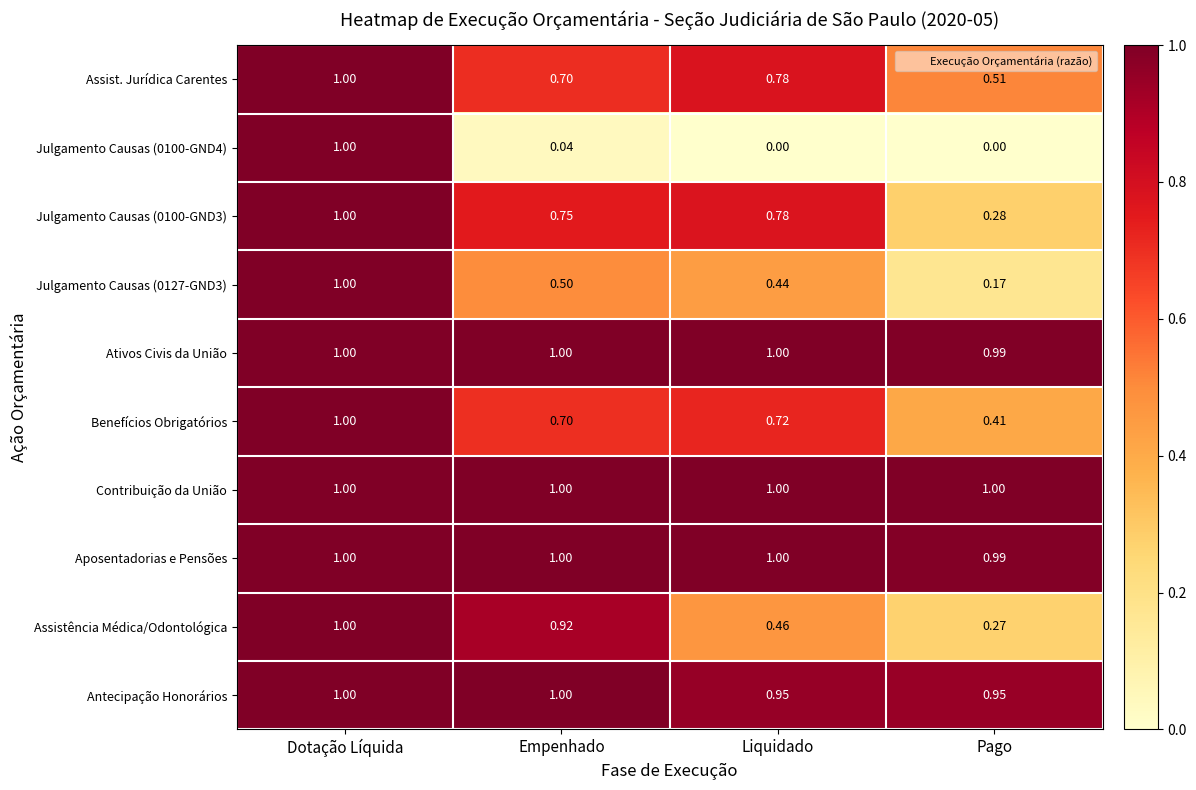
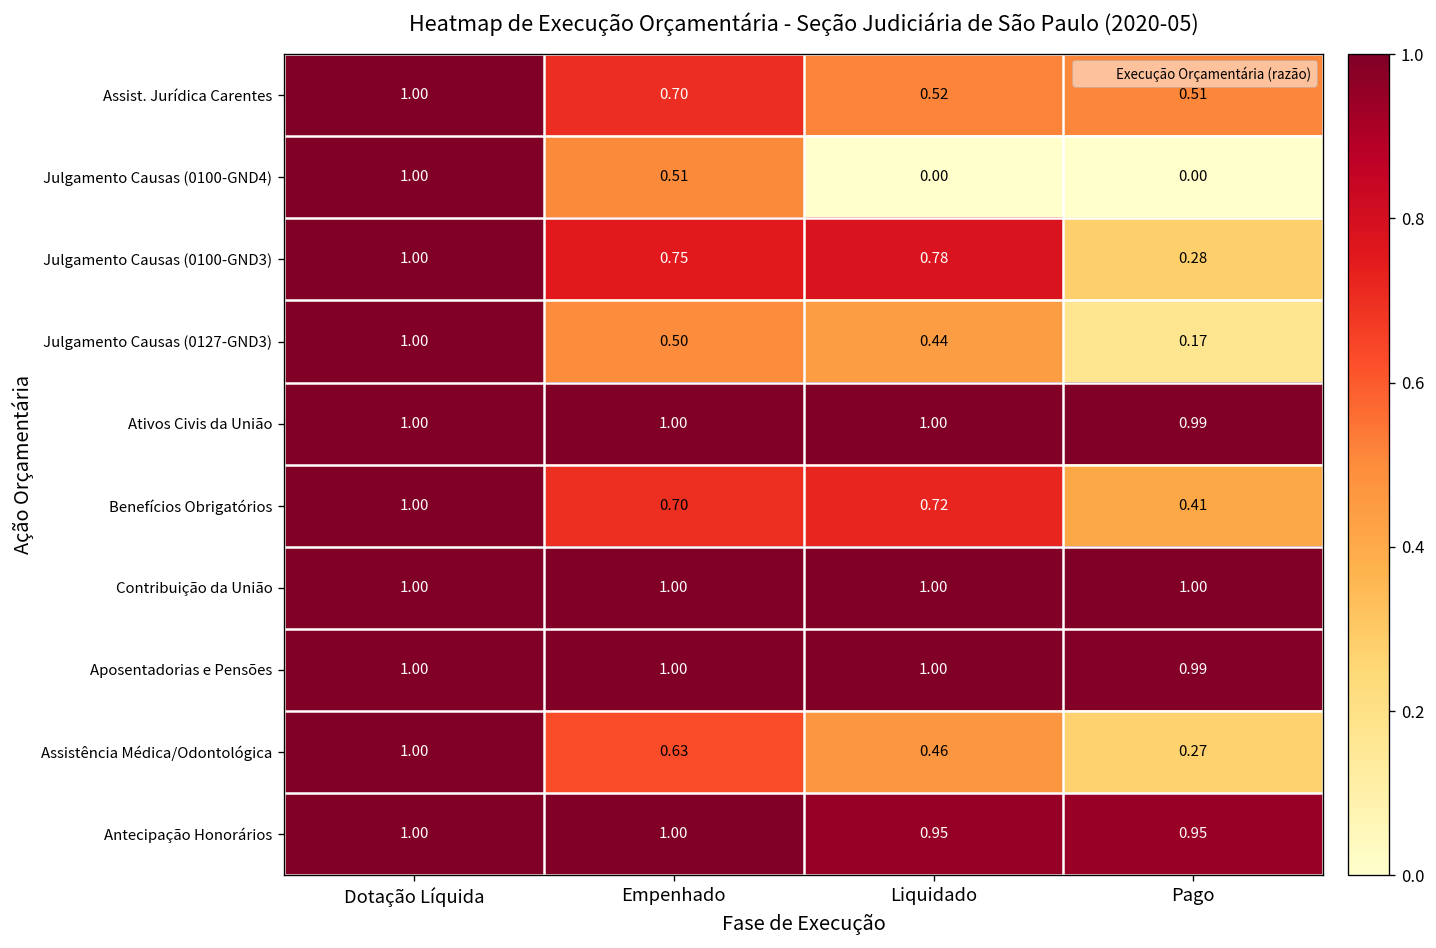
Assist. Jurídica Carentes, Liquidado: 0.78 -> 0.52
Julgamento Causas (0100-GND4), Empenhado: 0.04 -> 0.51
Assistência Médica/Odontológica, Empenhado: 0.92 -> 0.63
